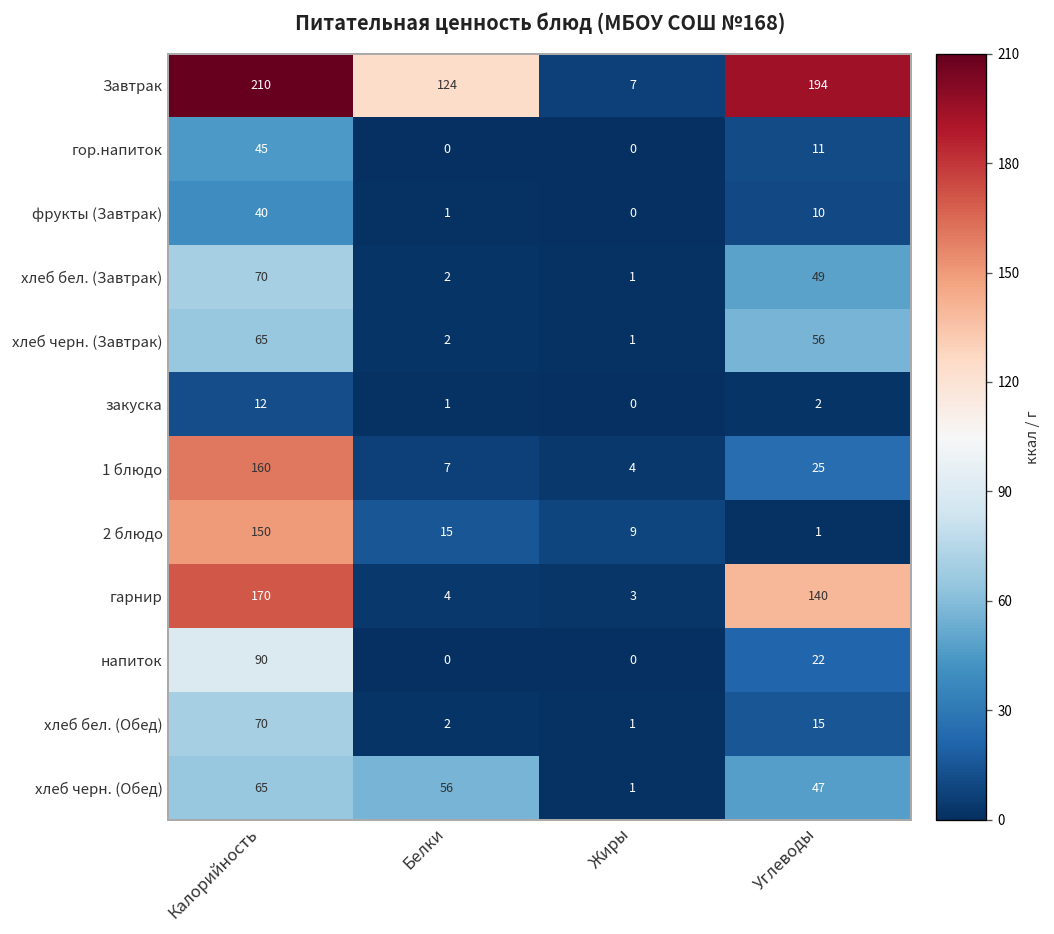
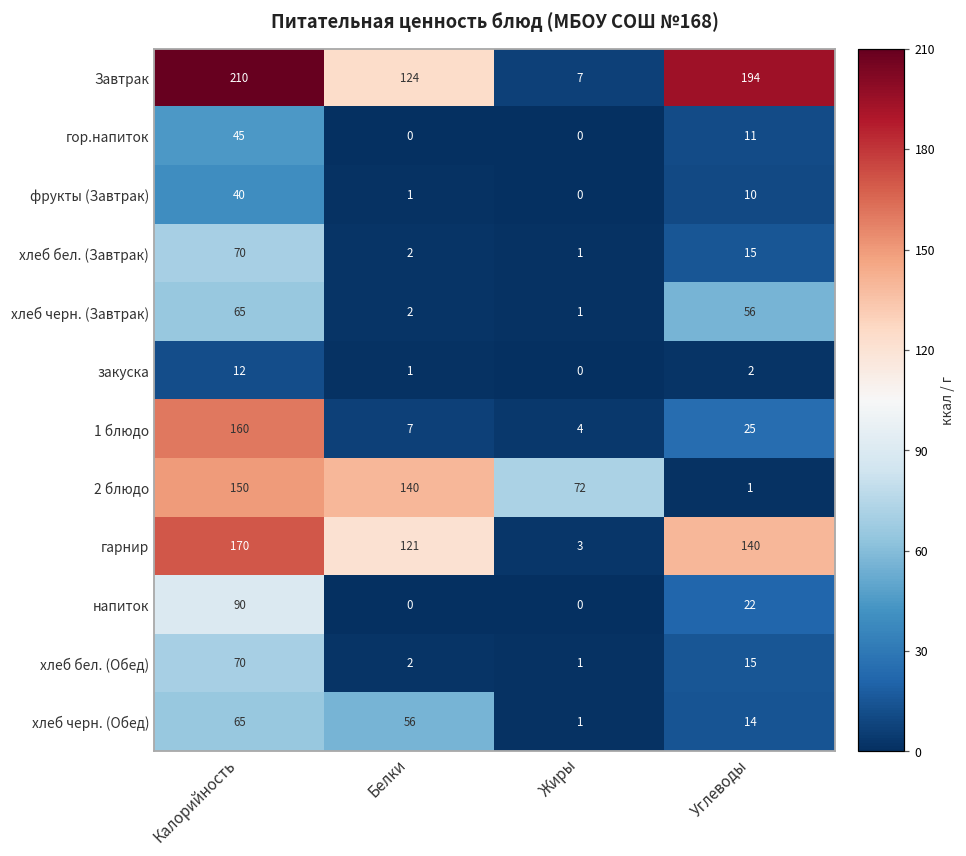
хлеб бел. (Завтрак), Углеводы: 49 -> 15
2 блюдо, Белки: 15 -> 140
2 блюдо, Жиры: 9 -> 72
гарнир, Белки: 4 -> 121
хлеб черн. (Обед), Углеводы: 47 -> 14
